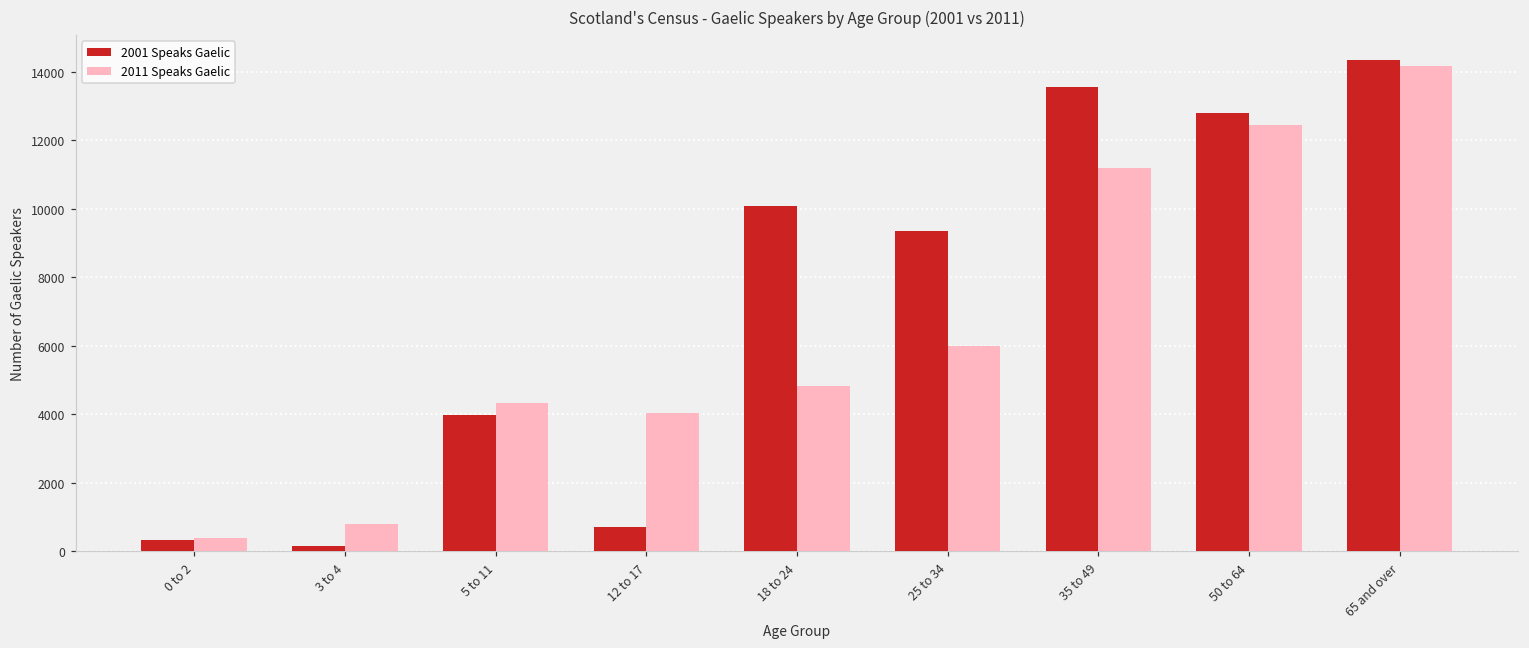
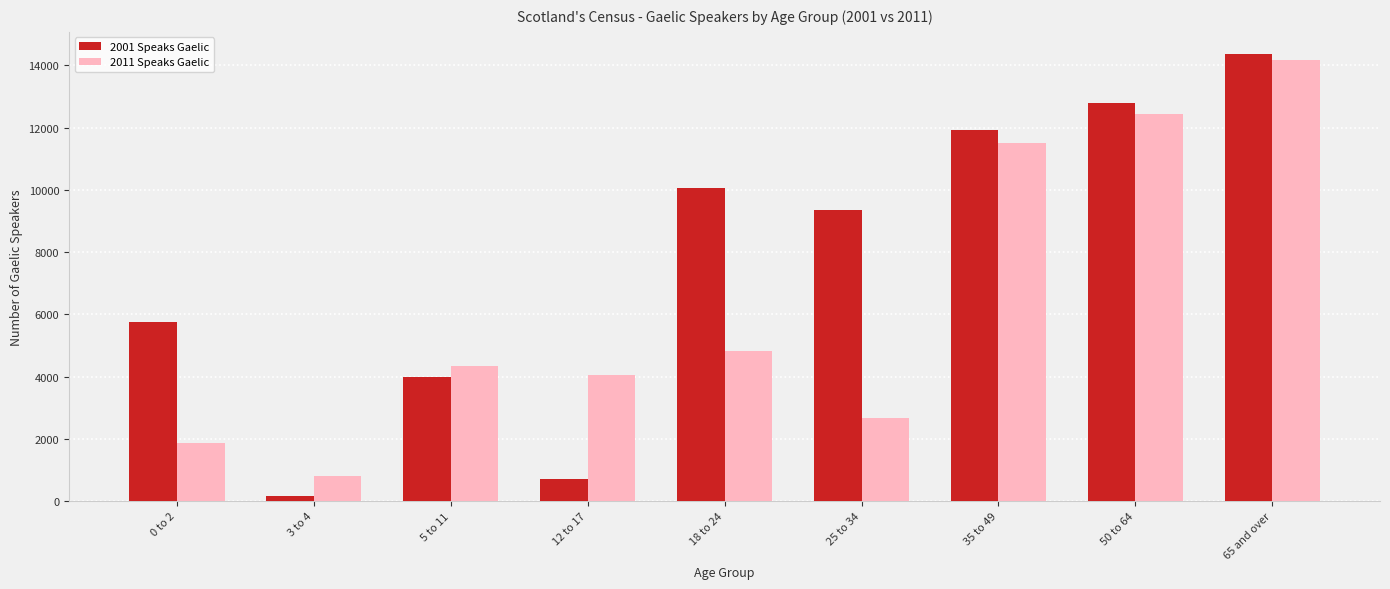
2001 Speaks Gaelic, 0 to 2: 300 -> 5700
2011 Speaks Gaelic, 0 to 2: 400 -> 1900
2011 Speaks Gaelic, 25 to 34: 6000 -> 2700
2001 Speaks Gaelic, 35 to 49: 13600 -> 11900
2011 Speaks Gaelic, 35 to 49: 11200 -> 11500
